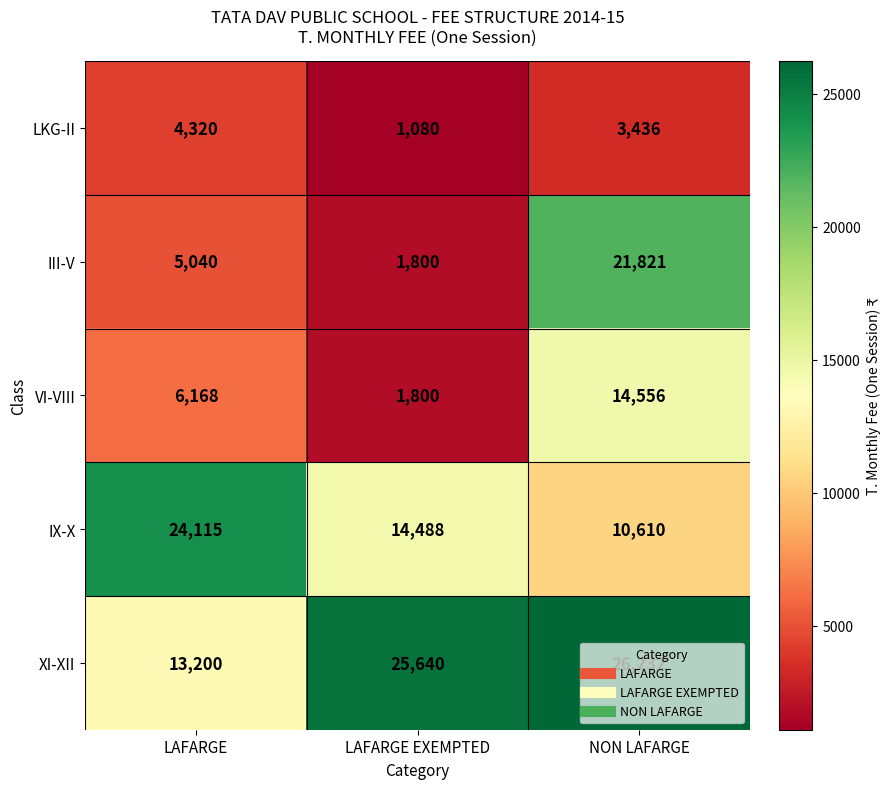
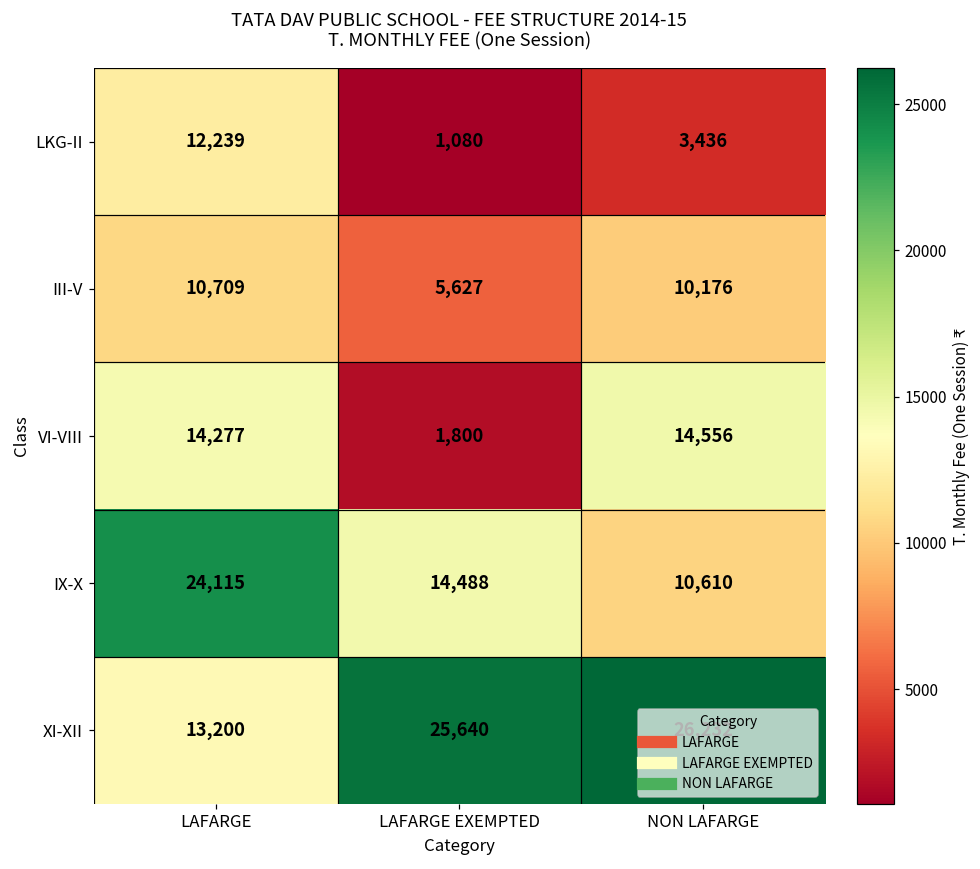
LKG-II, LAFARGE: 4,320 -> 12,239
III-V, LAFARGE: 5,040 -> 10,709
III-V, LAFARGE EXEMPTED: 1,800 -> 5,627
III-V, NON LAFARGE: 21,821 -> 10,176
VI-VIII, LAFARGE: 6,168 -> 14,277
